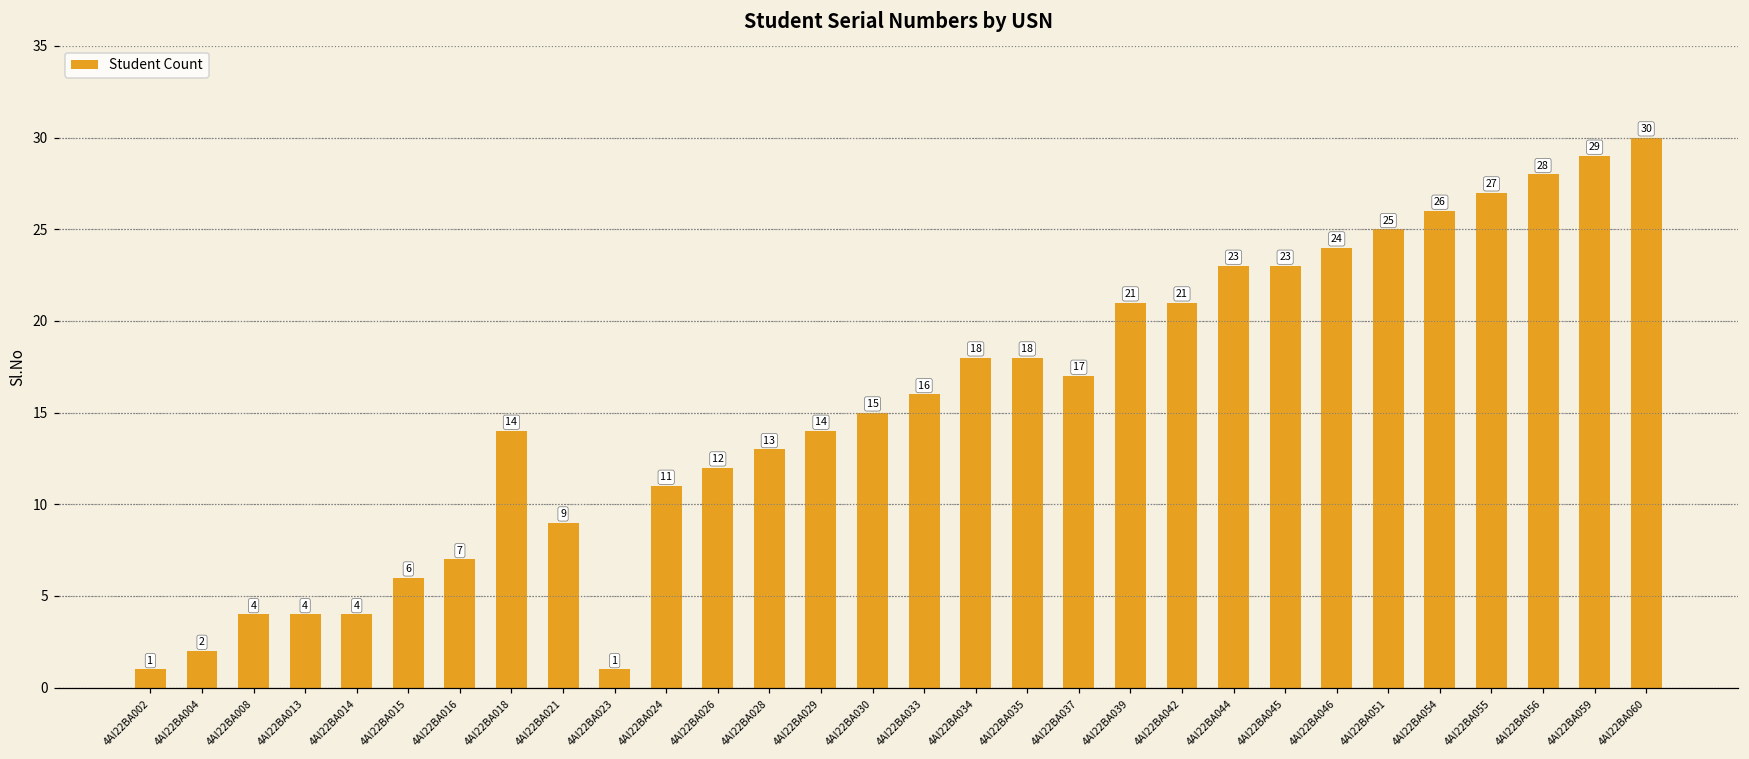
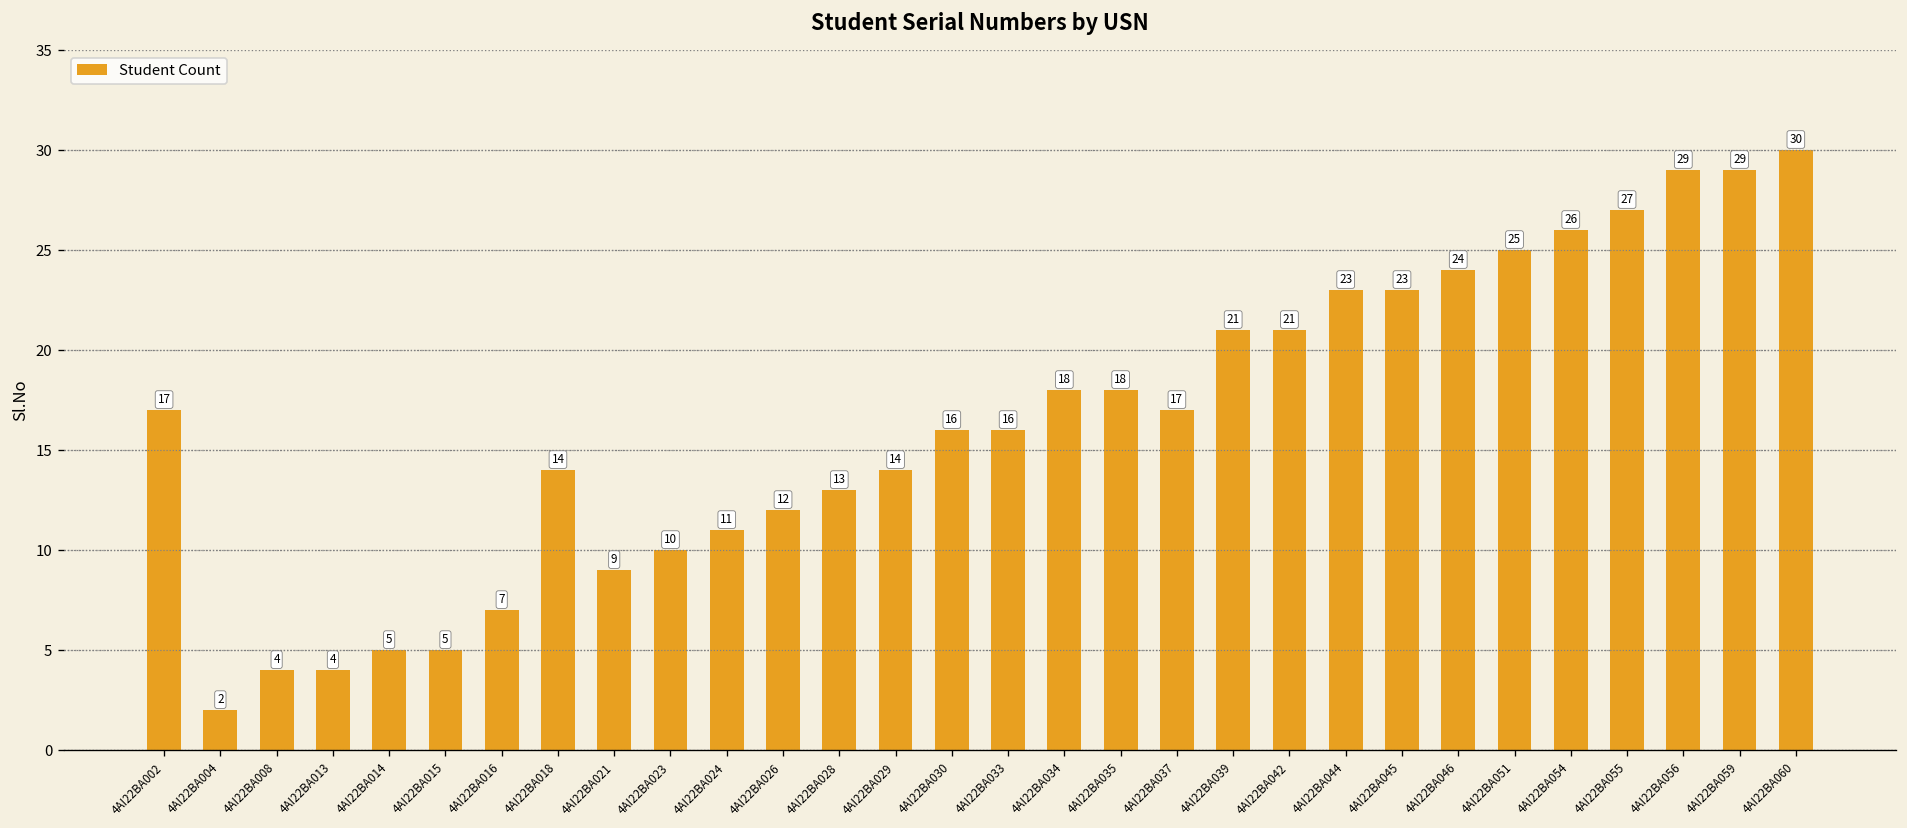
4AI22BA002: 1 -> 17
4AI22BA014: 4 -> 5
4AI22BA015: 6 -> 5
4AI22BA023: 1 -> 10
4AI22BA030: 15 -> 16
4AI22BA056: 28 -> 29
